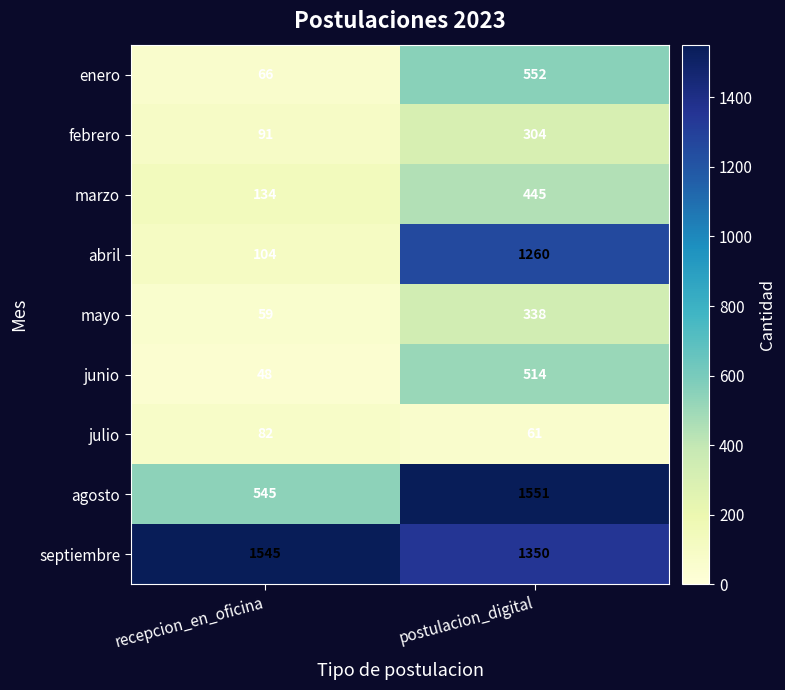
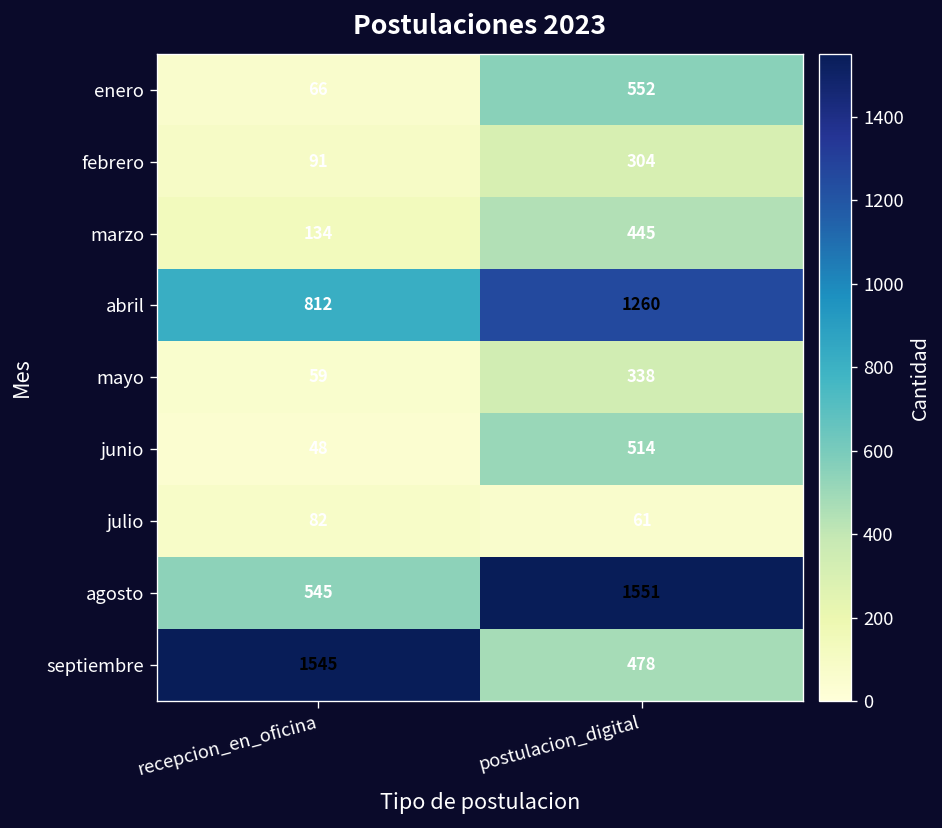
abril, recepcion_en_oficina: 104 -> 812
septiembre, postulacion_digital: 1350 -> 478
